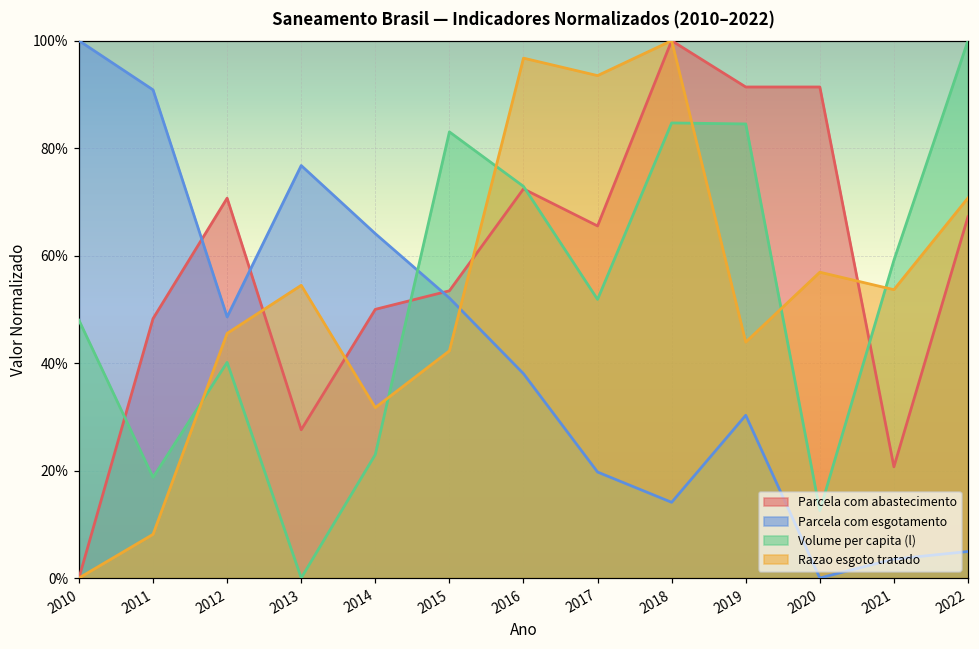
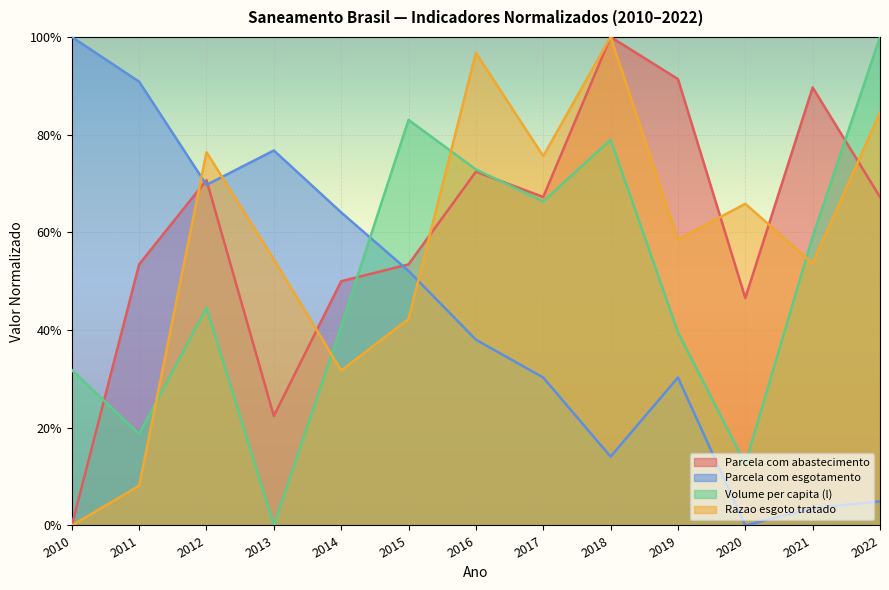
Volume per capita (l), 2010: 48% -> 32%
Parcela com abastecimento, 2011: 48% -> 53%
Parcela com esgotamento, 2012: 49% -> 70%
Volume per capita (l), 2012: 40% -> 45%
Razao esgoto tratado, 2012: 46% -> 76%
Parcela com abastecimento, 2013: 28% -> 22%
Volume per capita (l), 2014: 23% -> 41%
Parcela com abastecimento, 2017: 66% -> 67%
Parcela com esgotamento, 2017: 20% -> 30%
Volume per capita (l), 2017: 52% -> 66%
Razao esgoto tratado, 2017: 93% -> 76%
Volume per capita (l), 2018: 85% -> 79%
Volume per capita (l), 2019: 85% -> 40%
Razao esgoto tratado, 2019: 44% -> 59%
Parcela com abastecimento, 2020: 91% -> 47%
Razao esgoto tratado, 2020: 57% -> 66%
Parcela com abastecimento, 2021: 21% -> 90%
Razao esgoto tratado, 2022: 71% -> 85%
